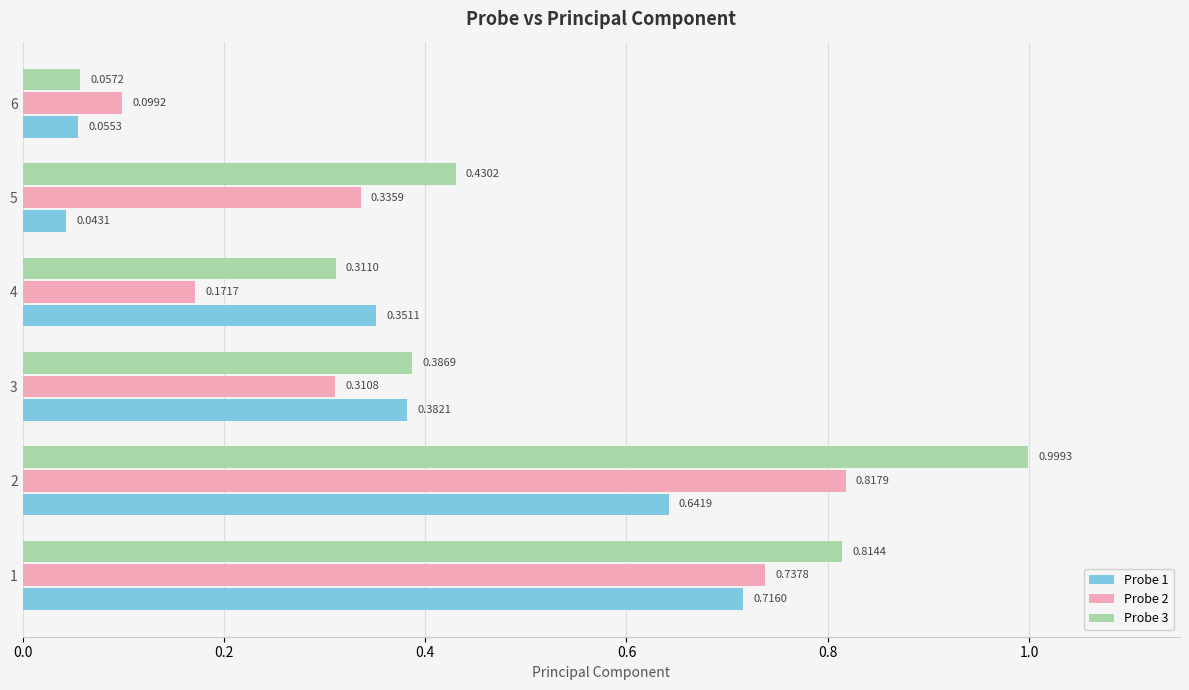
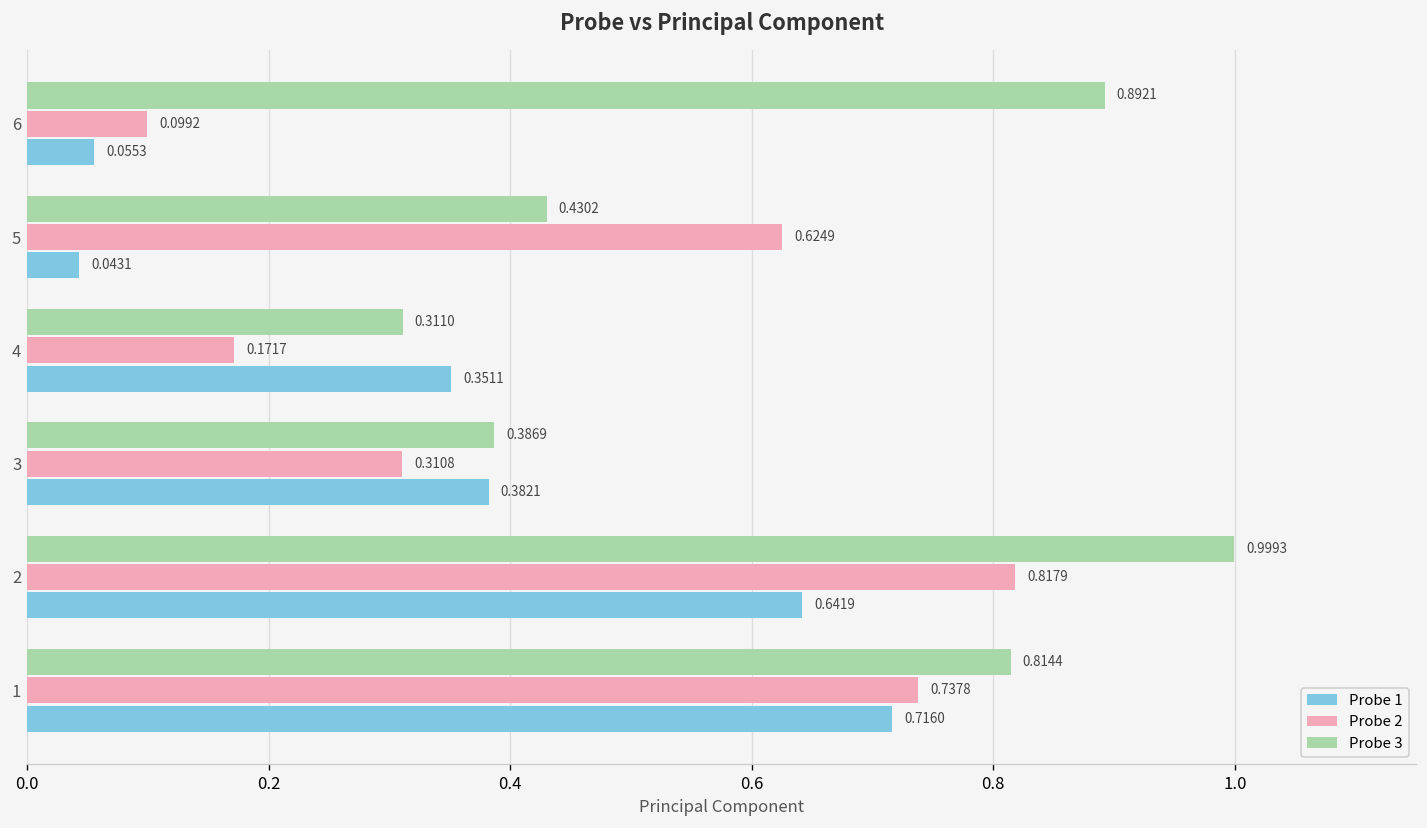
Probe 3, 6: 0.0572 -> 0.8921
Probe 2, 5: 0.3359 -> 0.6249
